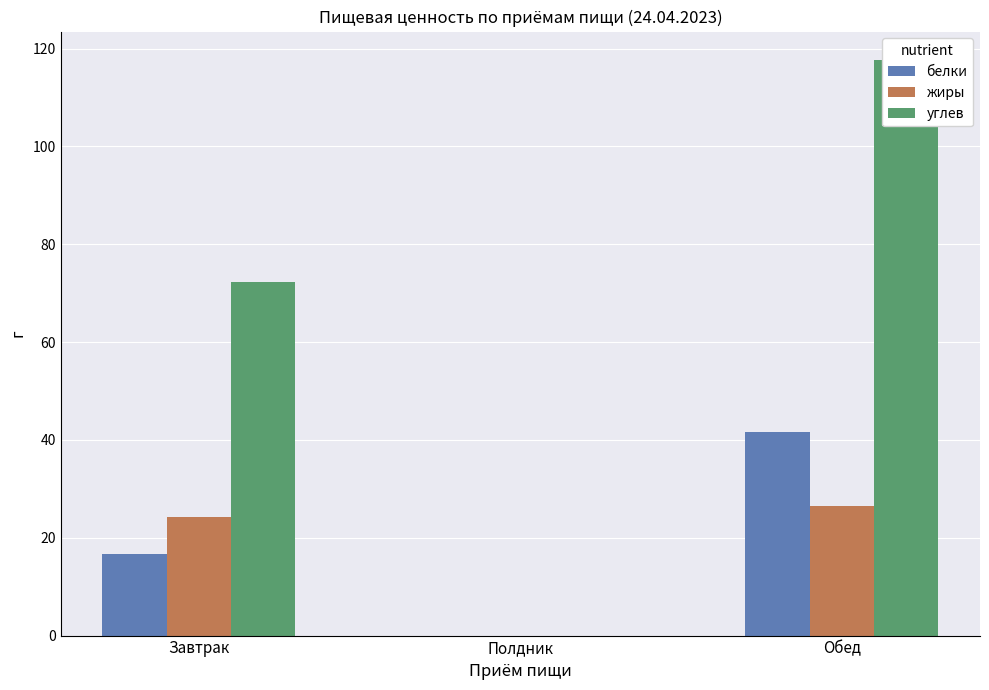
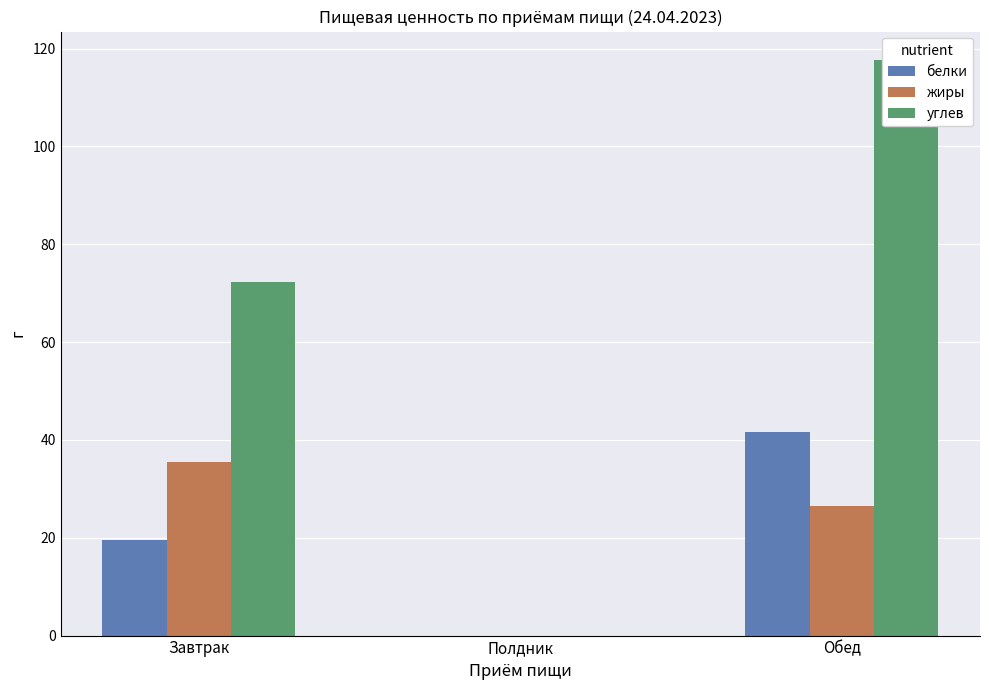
белки, Завтрак: 17 -> 20
жиры, Завтрак: 24 -> 36
